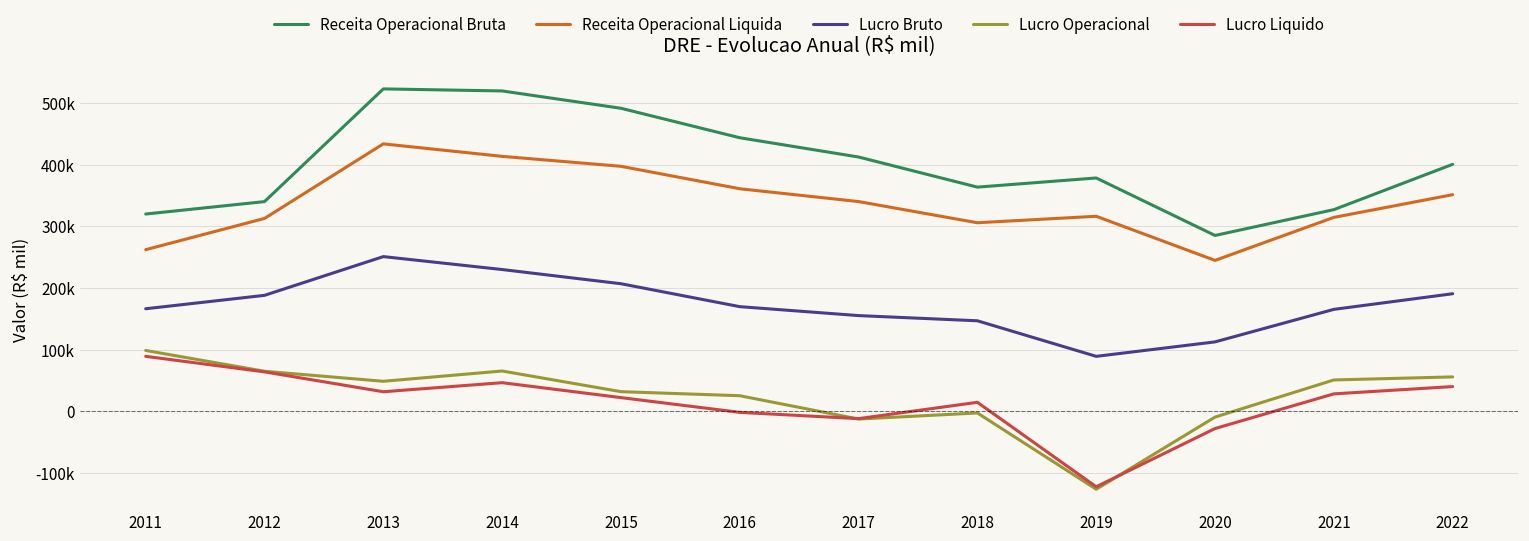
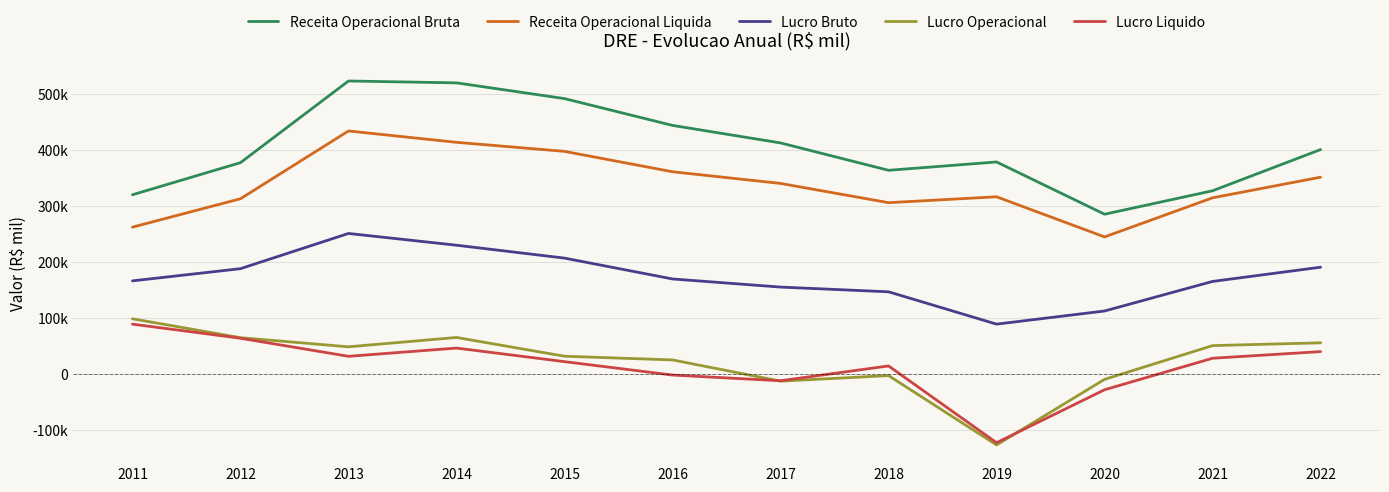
Receita Operacional Bruta, 2012: 340000 -> 380000
